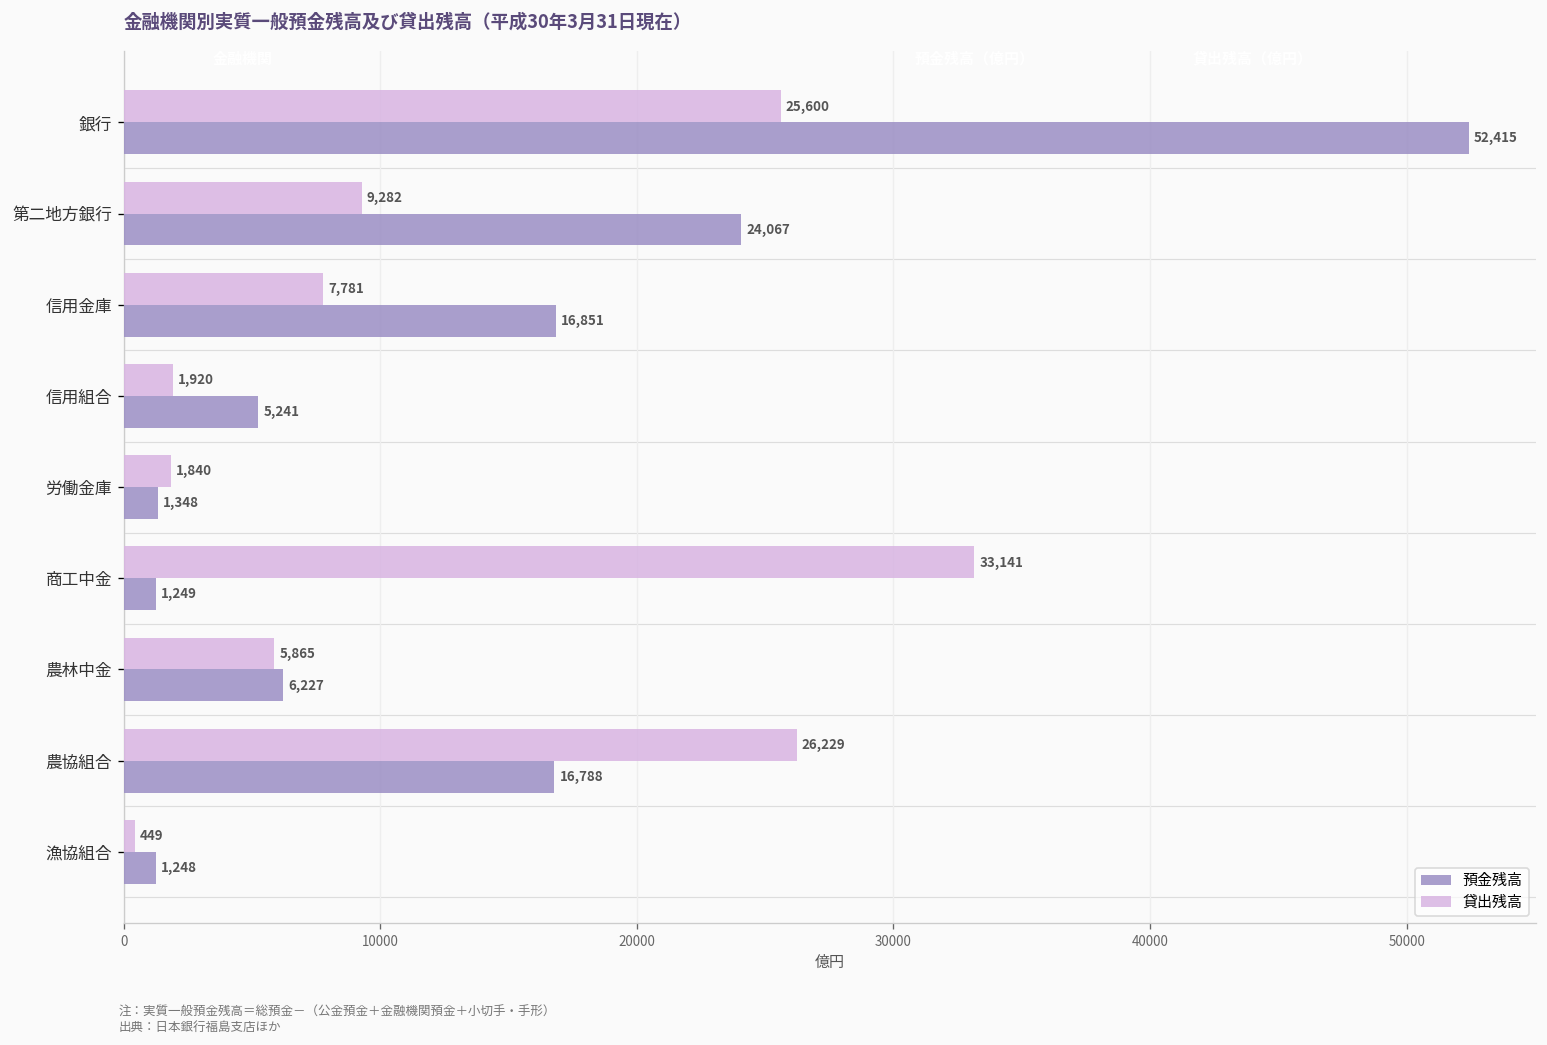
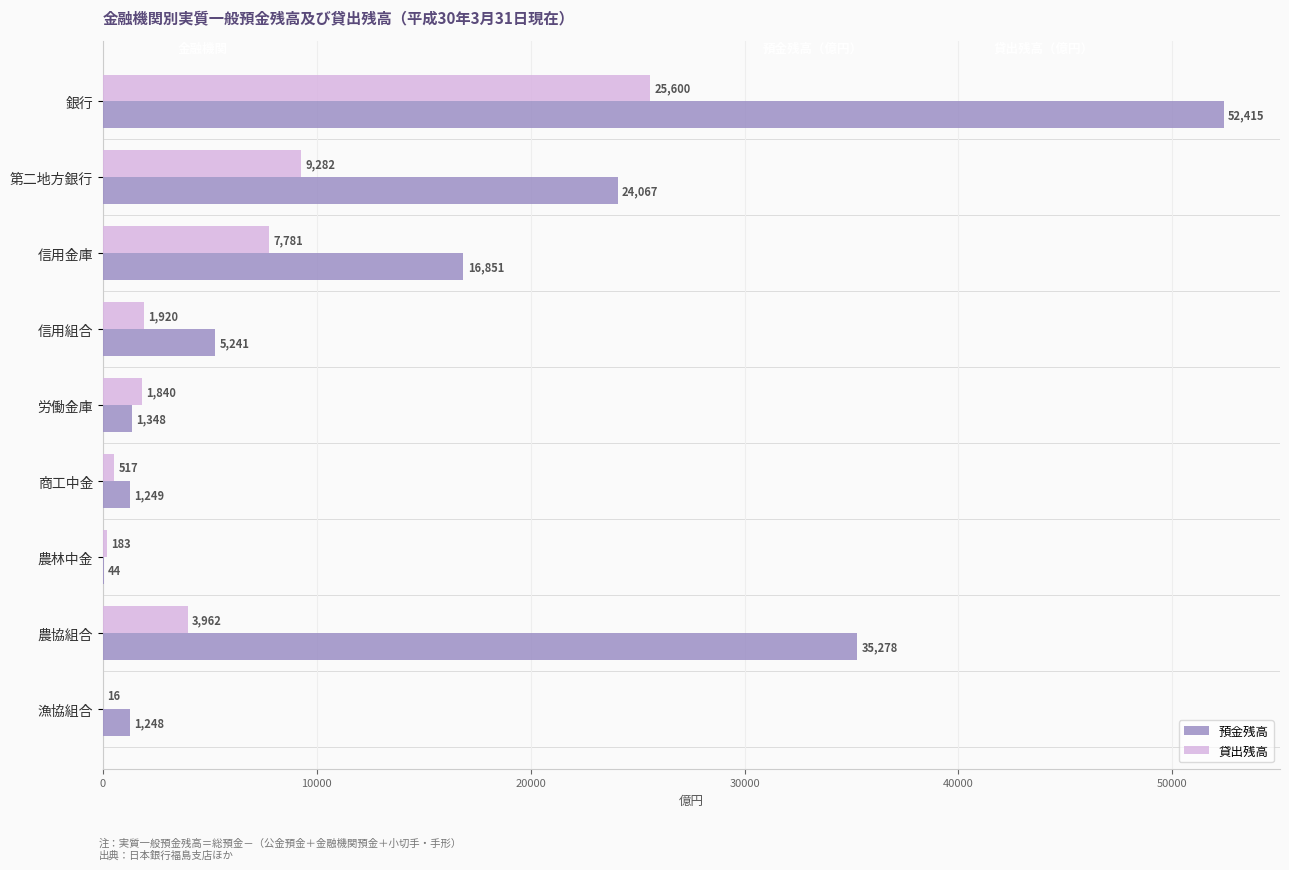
貸出残高, 商工中金: 33,141 -> 517
貸出残高, 農林中金: 5,865 -> 183
預金残高, 農林中金: 6,227 -> 44
貸出残高, 農協組合: 26,229 -> 3,962
預金残高, 農協組合: 16,788 -> 35,278
貸出残高, 漁協組合: 449 -> 16
